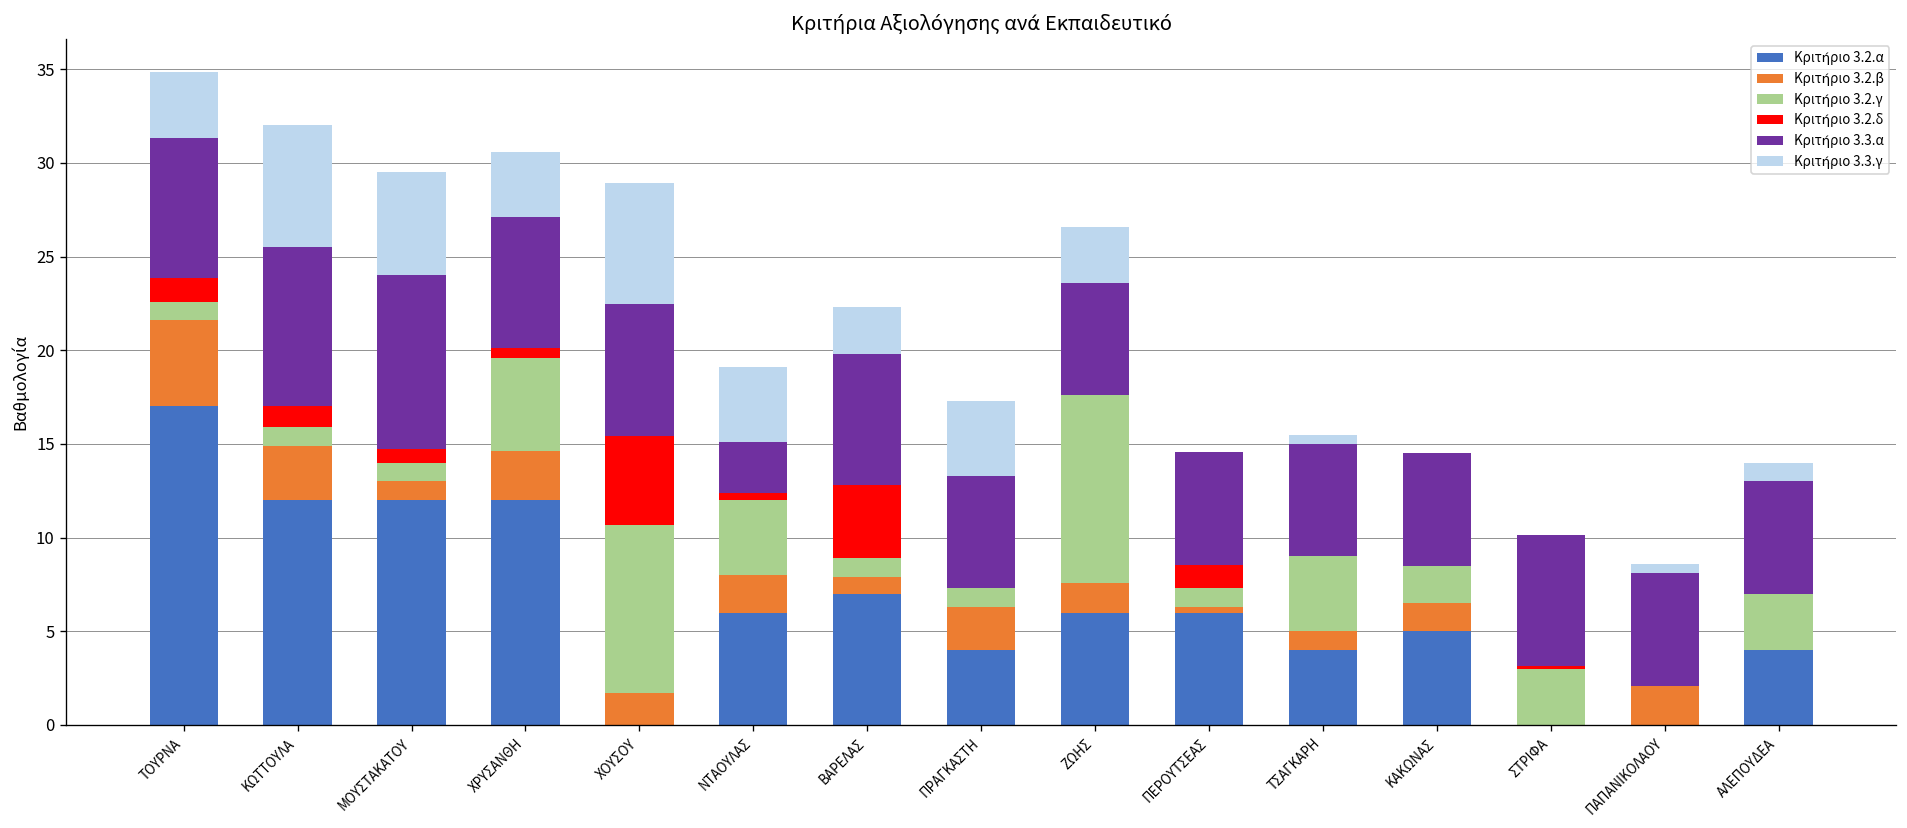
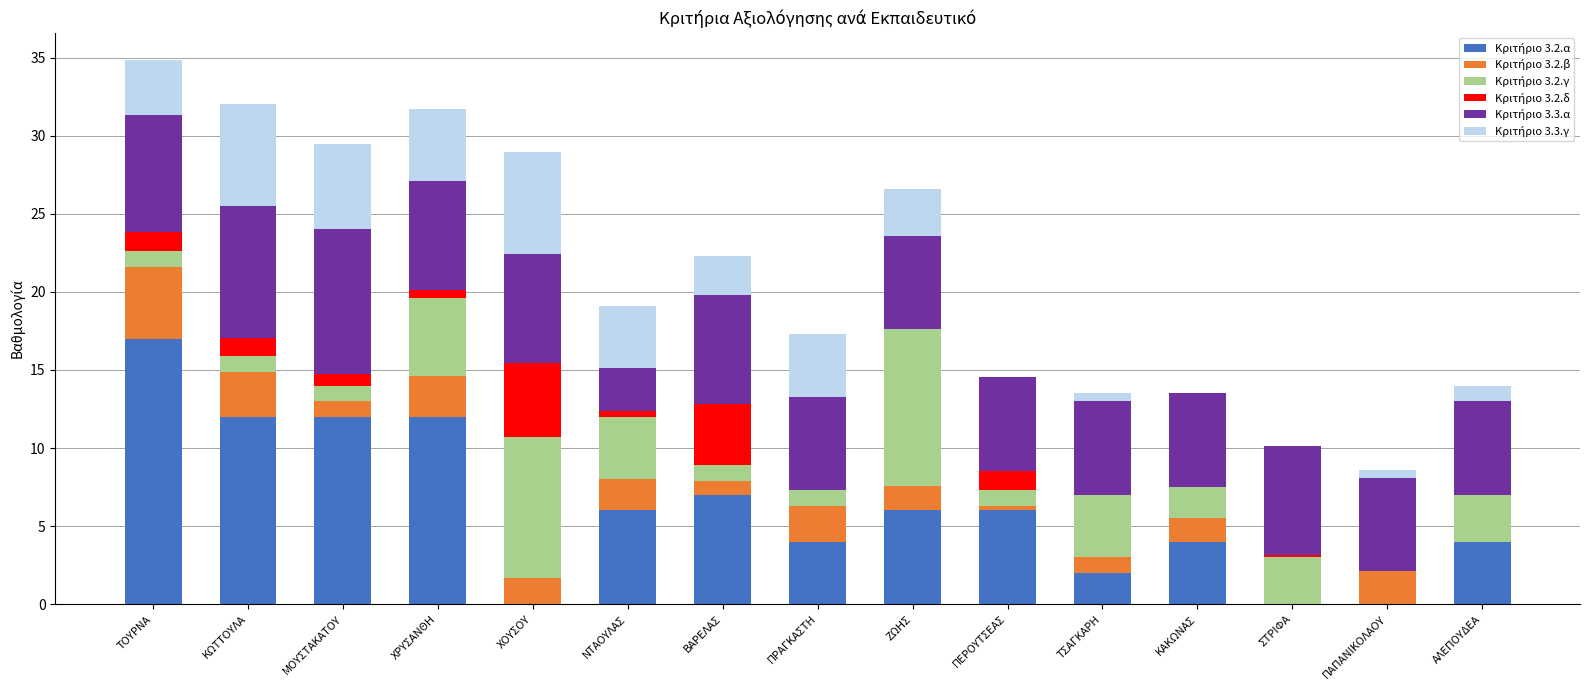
Κριτήριο 3.3.γ, ΧΡΥΣΑΝΘΗ: 3.5 -> 4.6
Κριτήριο 3.2.α, ΤΣΑΓΚΑΡΗ: 4 -> 2
Κριτήριο 3.2.α, ΚΑΚΩΝΑΣ: 5 -> 4
